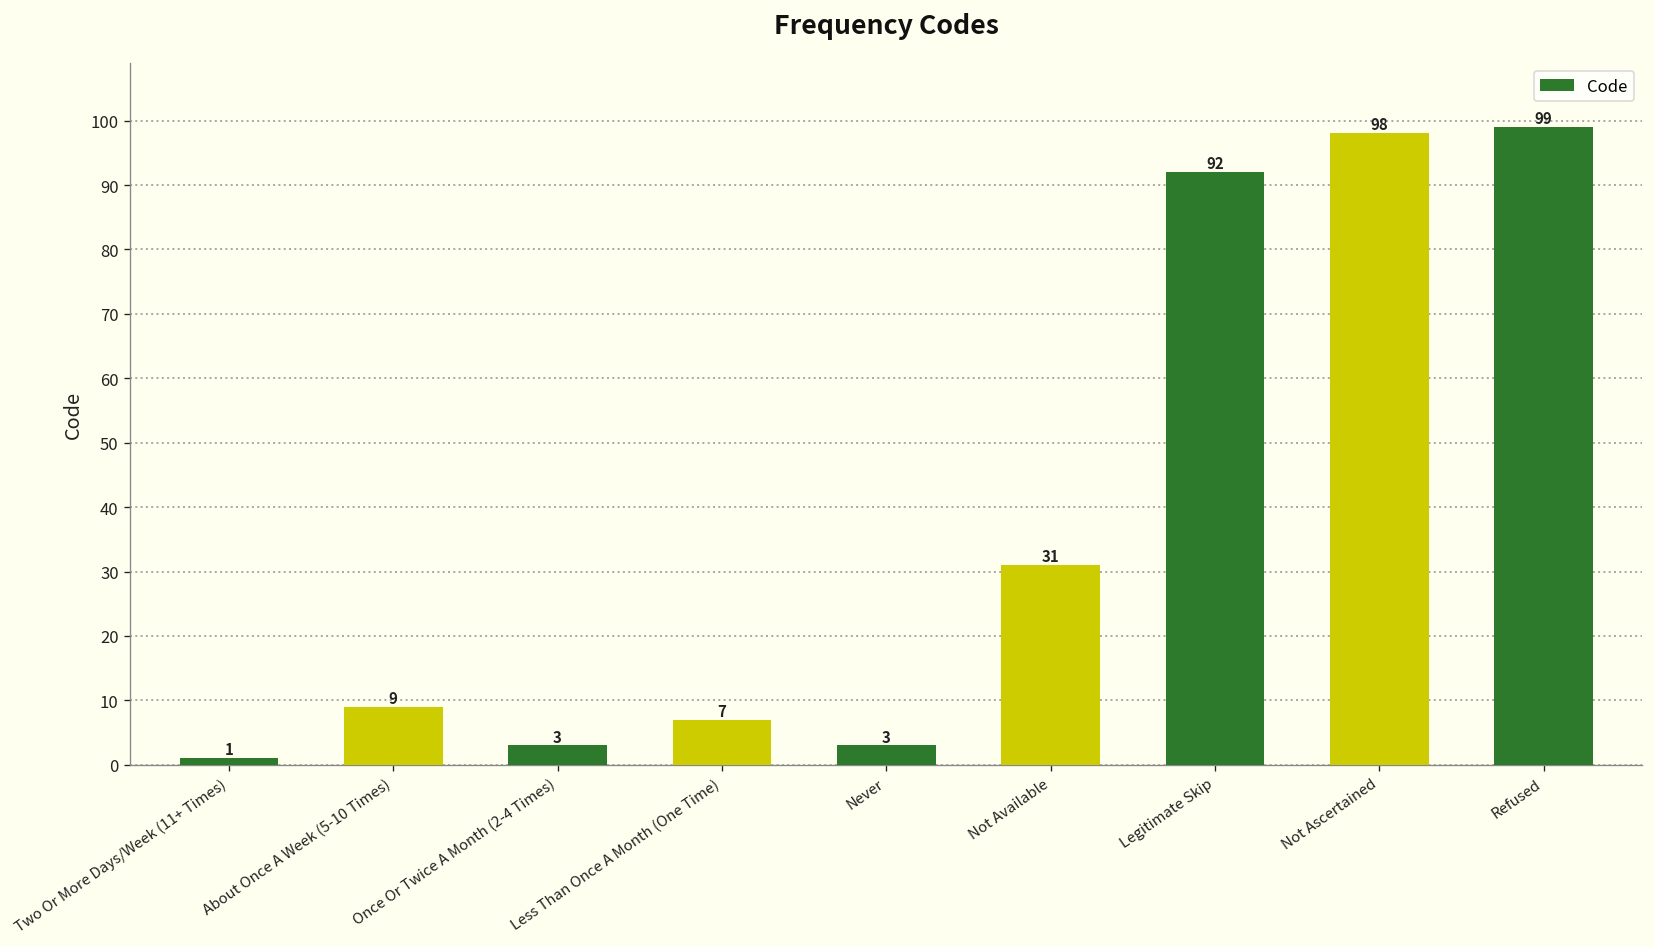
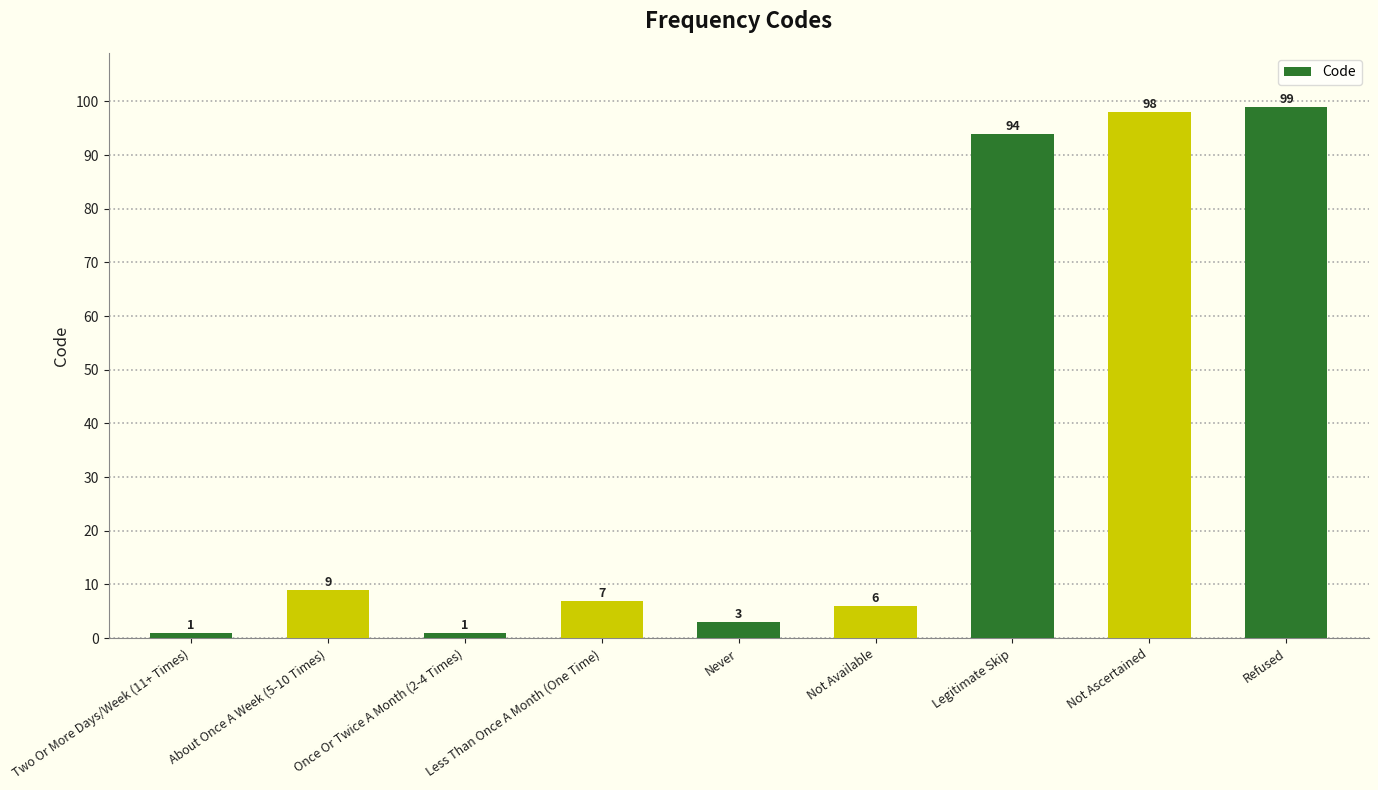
Once Or Twice A Month (2-4 Times): 3 -> 1
Not Available: 31 -> 6
Legitimate Skip: 92 -> 94
